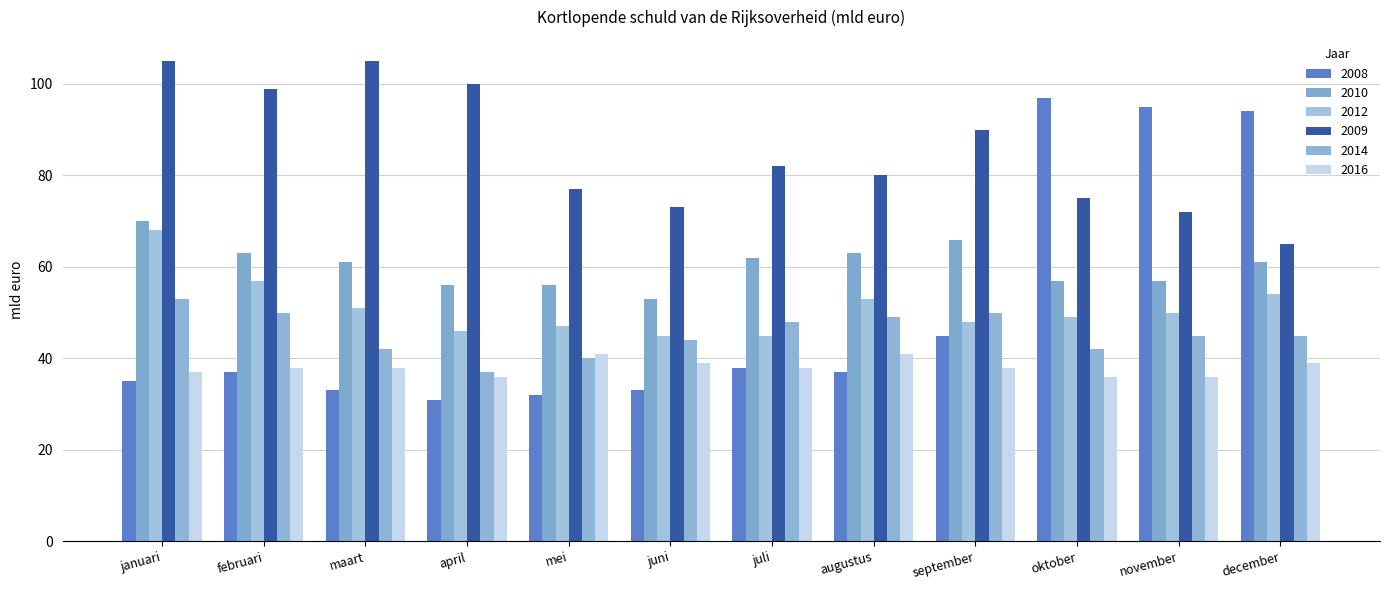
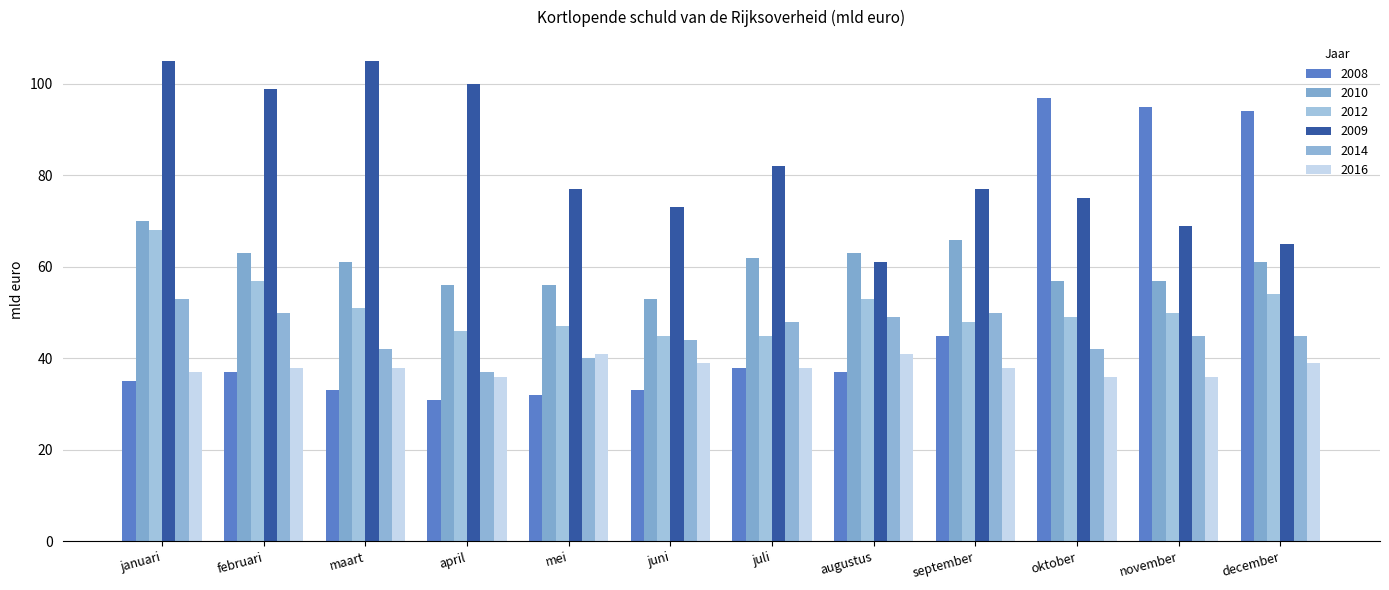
2009, augustus: 80 -> 61
2009, september: 90 -> 77
2009, november: 72 -> 69
